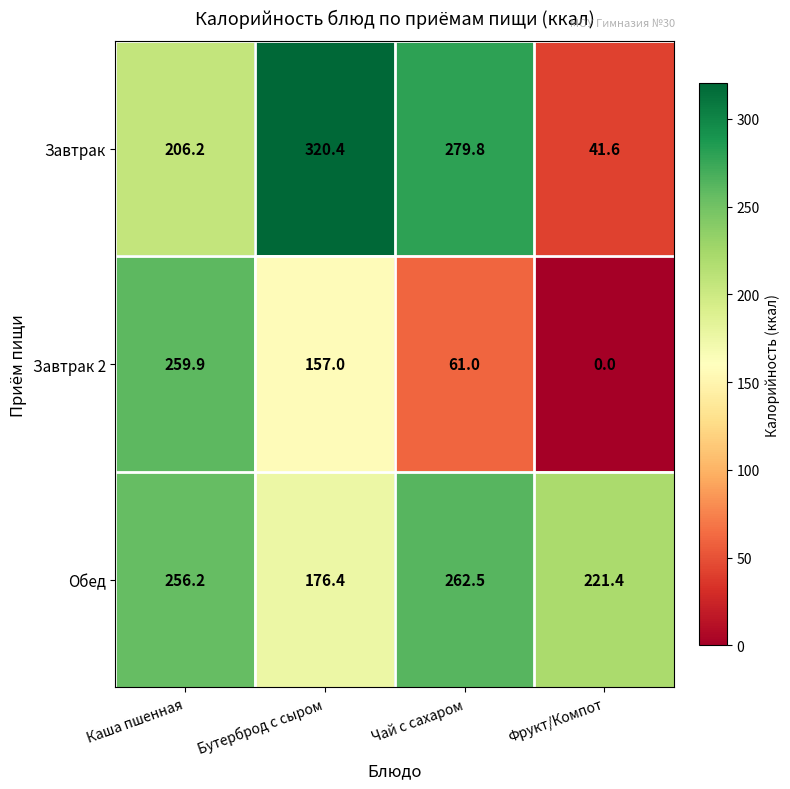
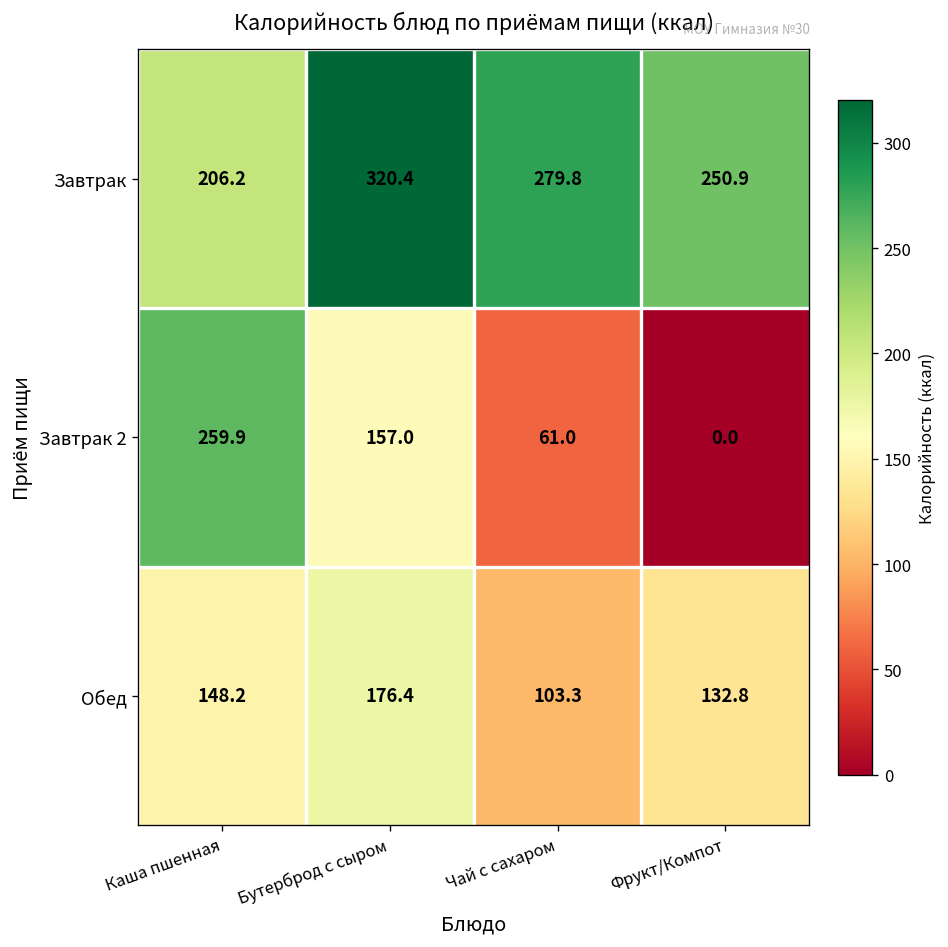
Завтрак, Фрукт/Компот: 41.6 -> 250.9
Обед, Каша пшенная: 256.2 -> 148.2
Обед, Чай с сахаром: 262.5 -> 103.3
Обед, Фрукт/Компот: 221.4 -> 132.8
